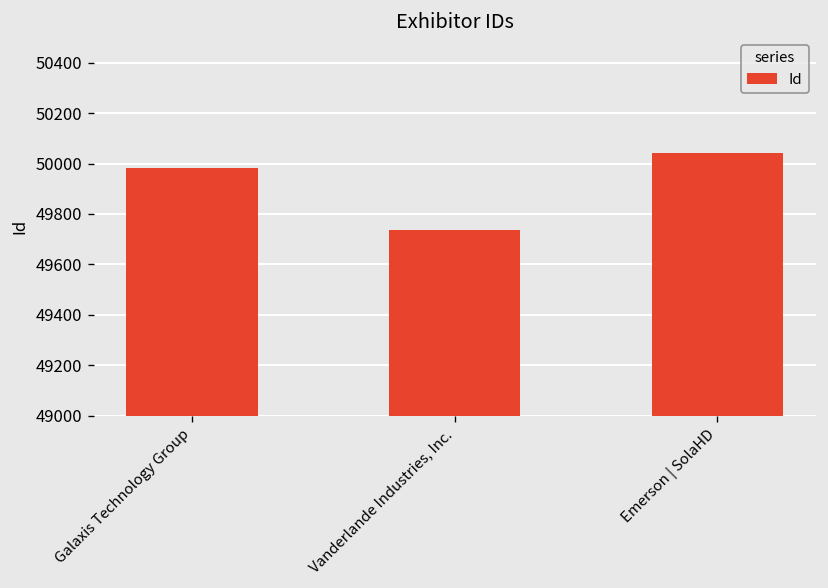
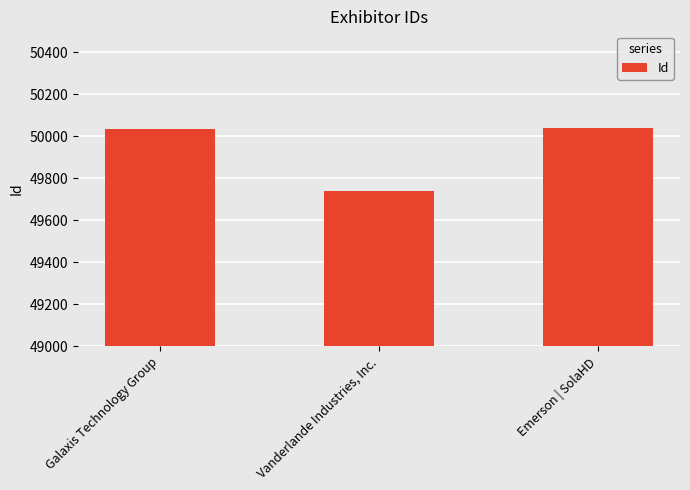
Galaxis Technology Group: 49980 -> 50030
